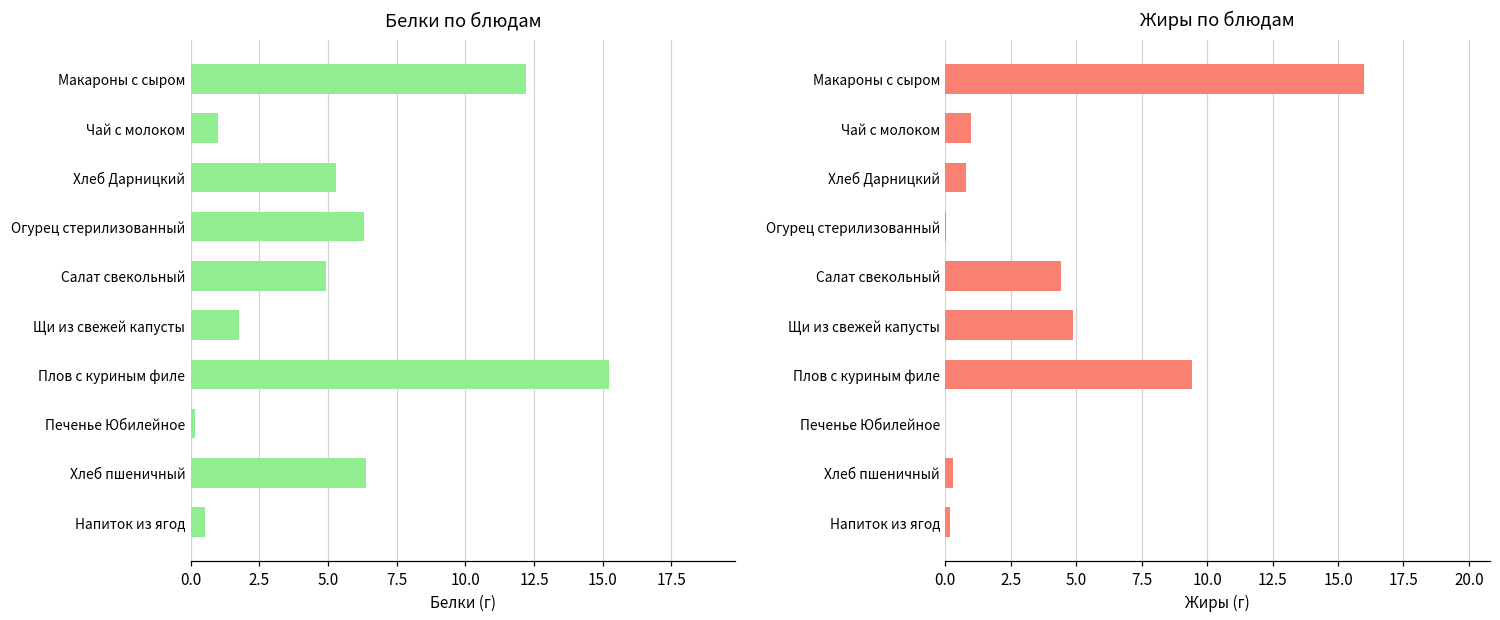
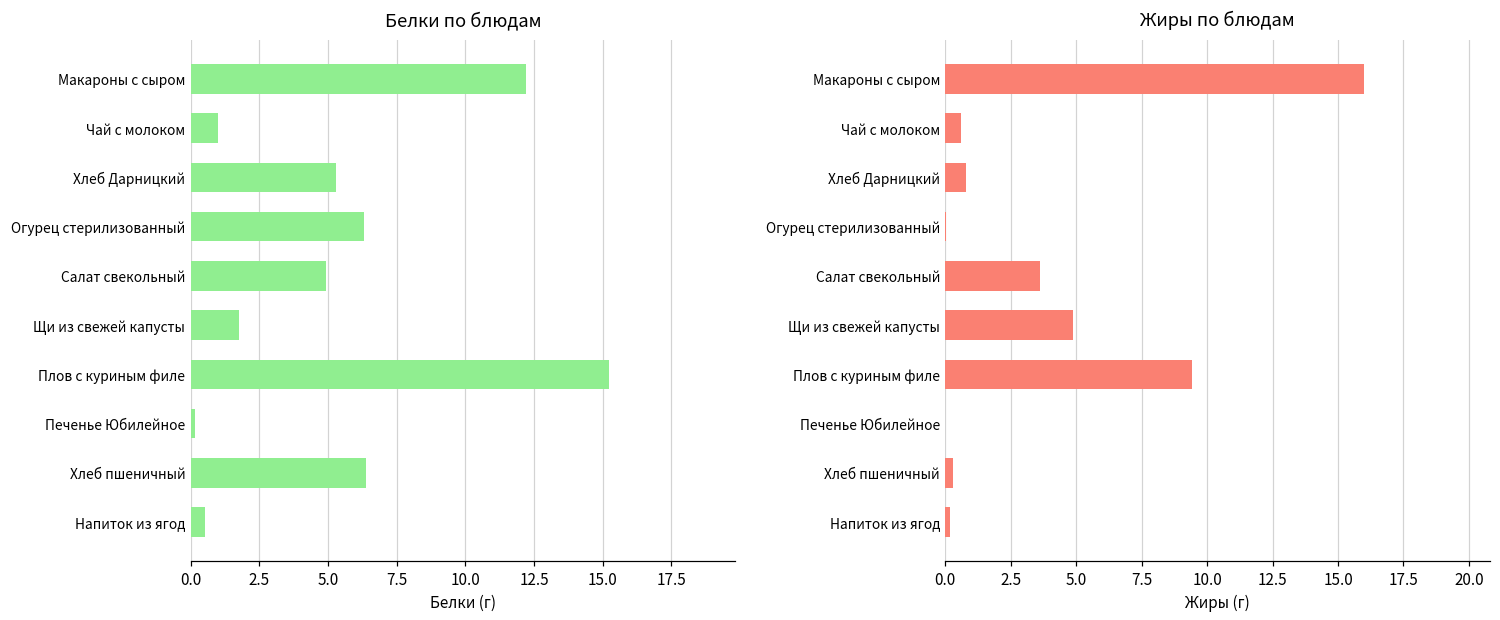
Жиры по блюдам, Чай с молоком: 1.0 -> 0.6
Жиры по блюдам, Салат свекольный: 4.4 -> 3.6
